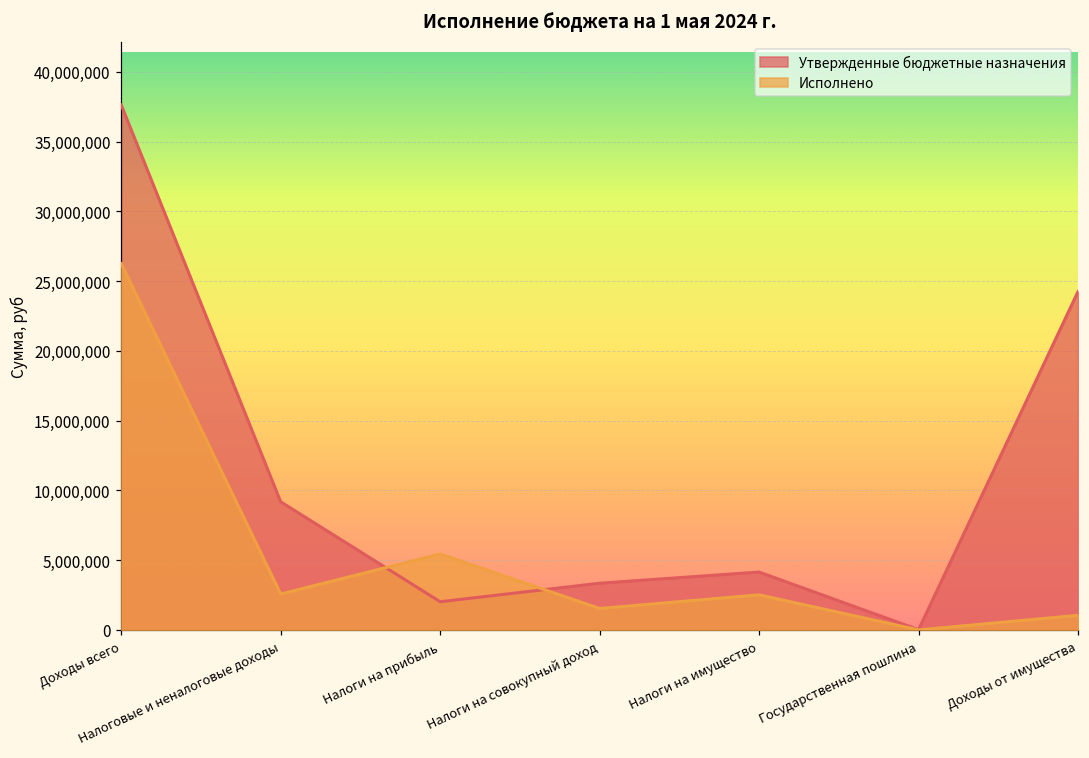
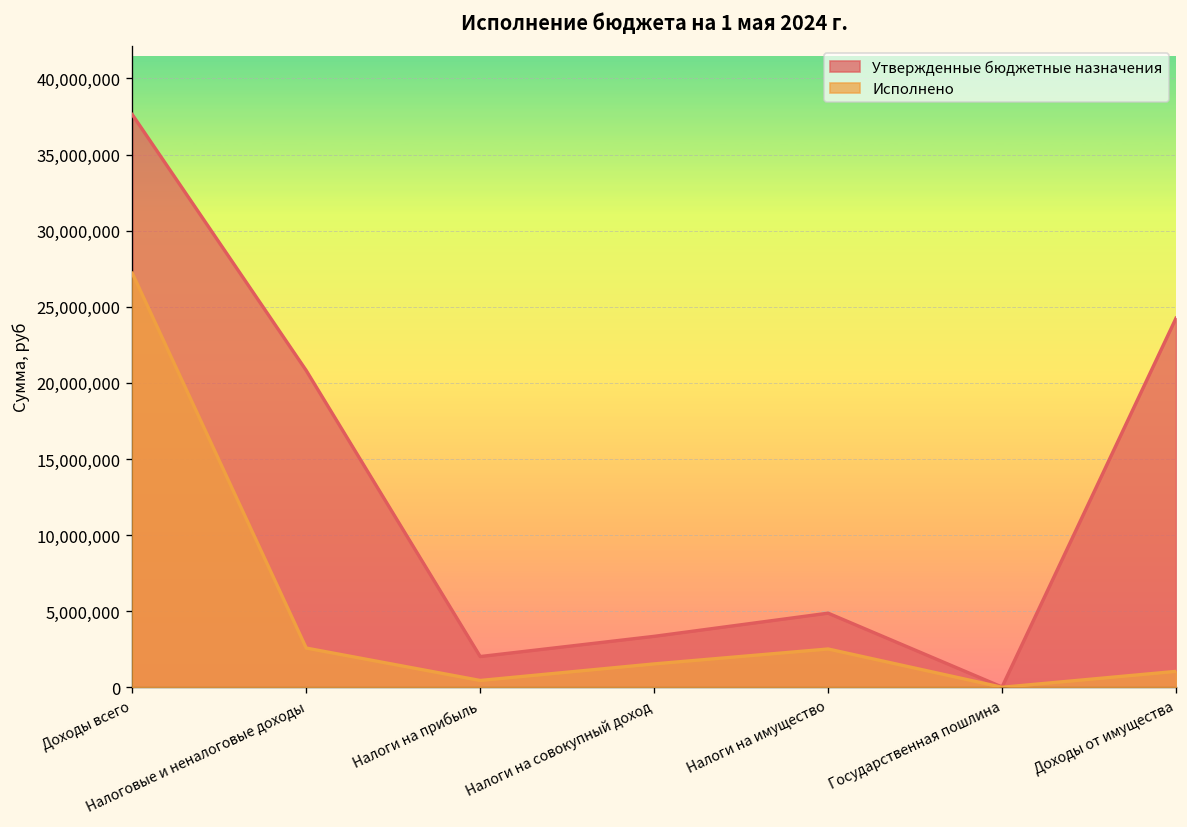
Исполнено, Доходы всего: 26,300,000 -> 27,200,000
Утвержденные бюджетные назначения, Налоговые и неналоговые доходы: 9,200,000 -> 20,800,000
Исполнено, Налоги на прибыль: 5,400,000 -> 500,000
Утвержденные бюджетные назначения, Налоги на имущество: 4,200,000 -> 4,900,000
